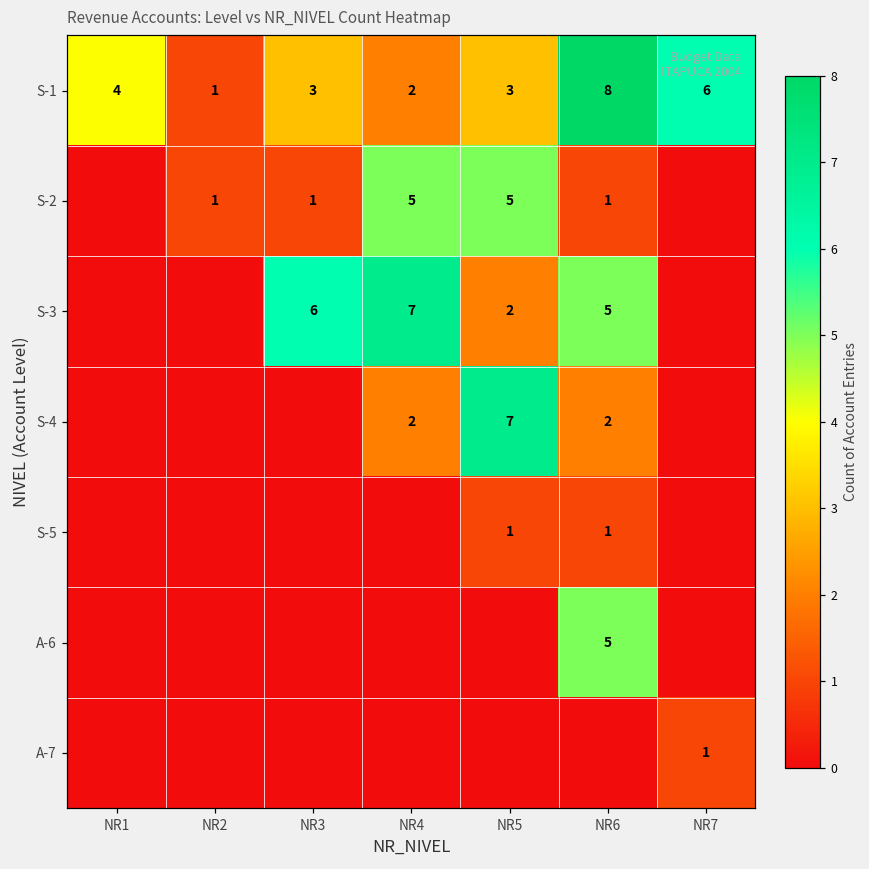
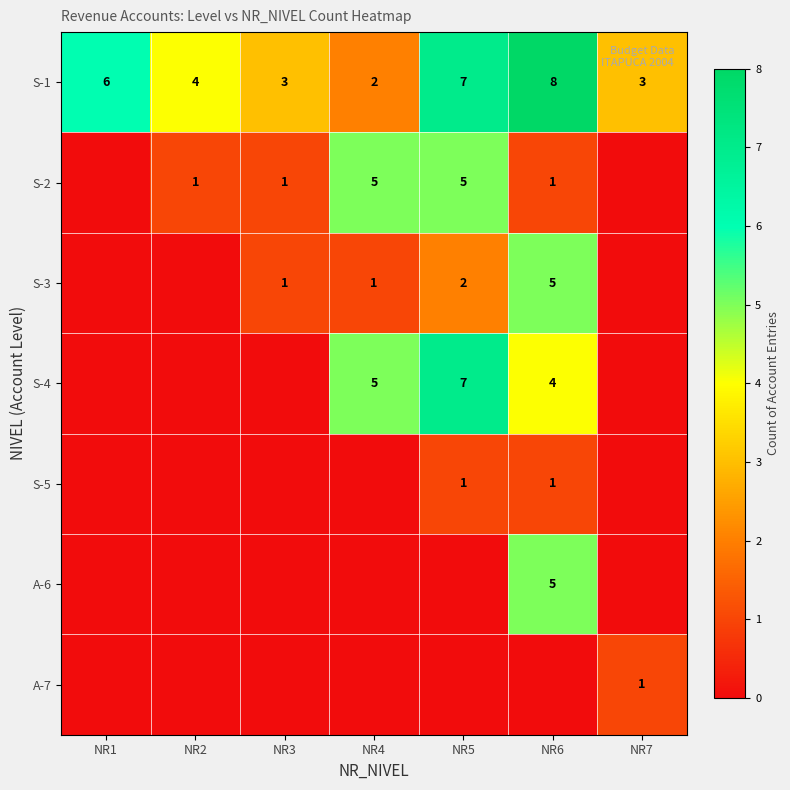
S-1, NR1: 4 -> 6
S-1, NR2: 1 -> 4
S-1, NR5: 3 -> 7
S-1, NR7: 6 -> 3
S-3, NR3: 6 -> 1
S-3, NR4: 7 -> 1
S-4, NR4: 2 -> 5
S-4, NR6: 2 -> 4
